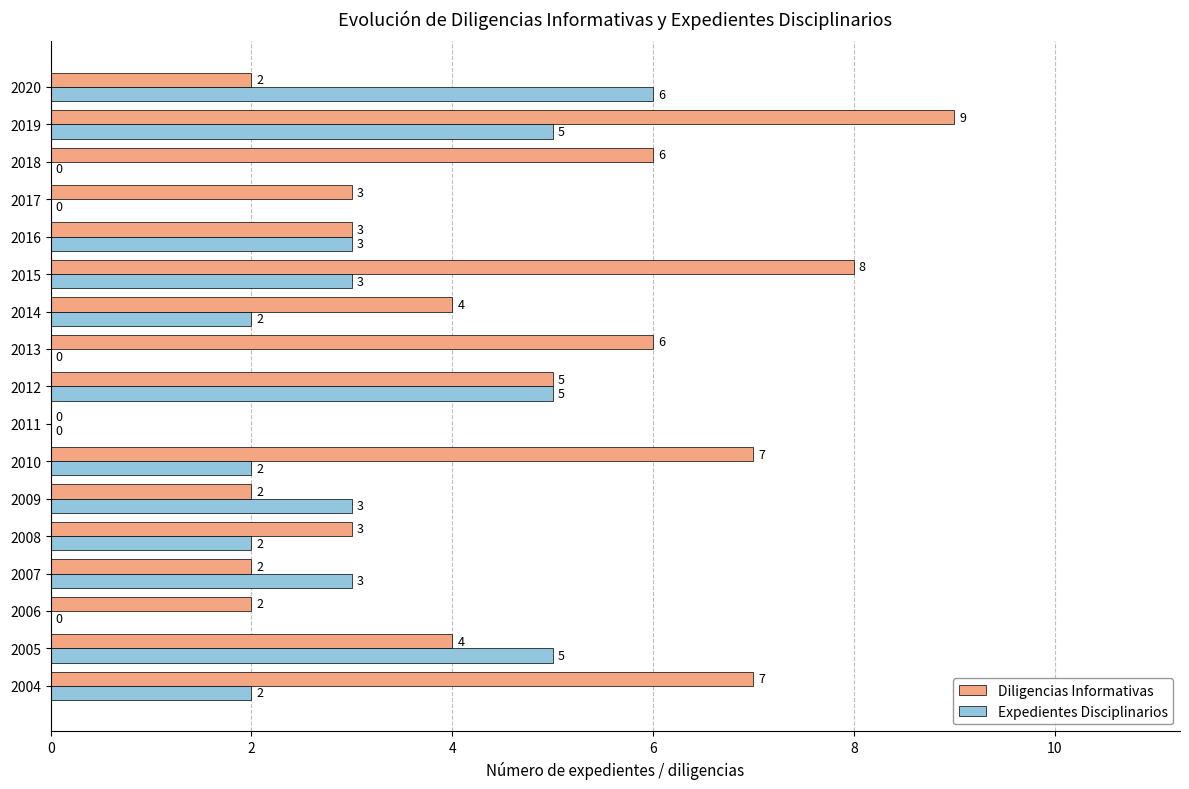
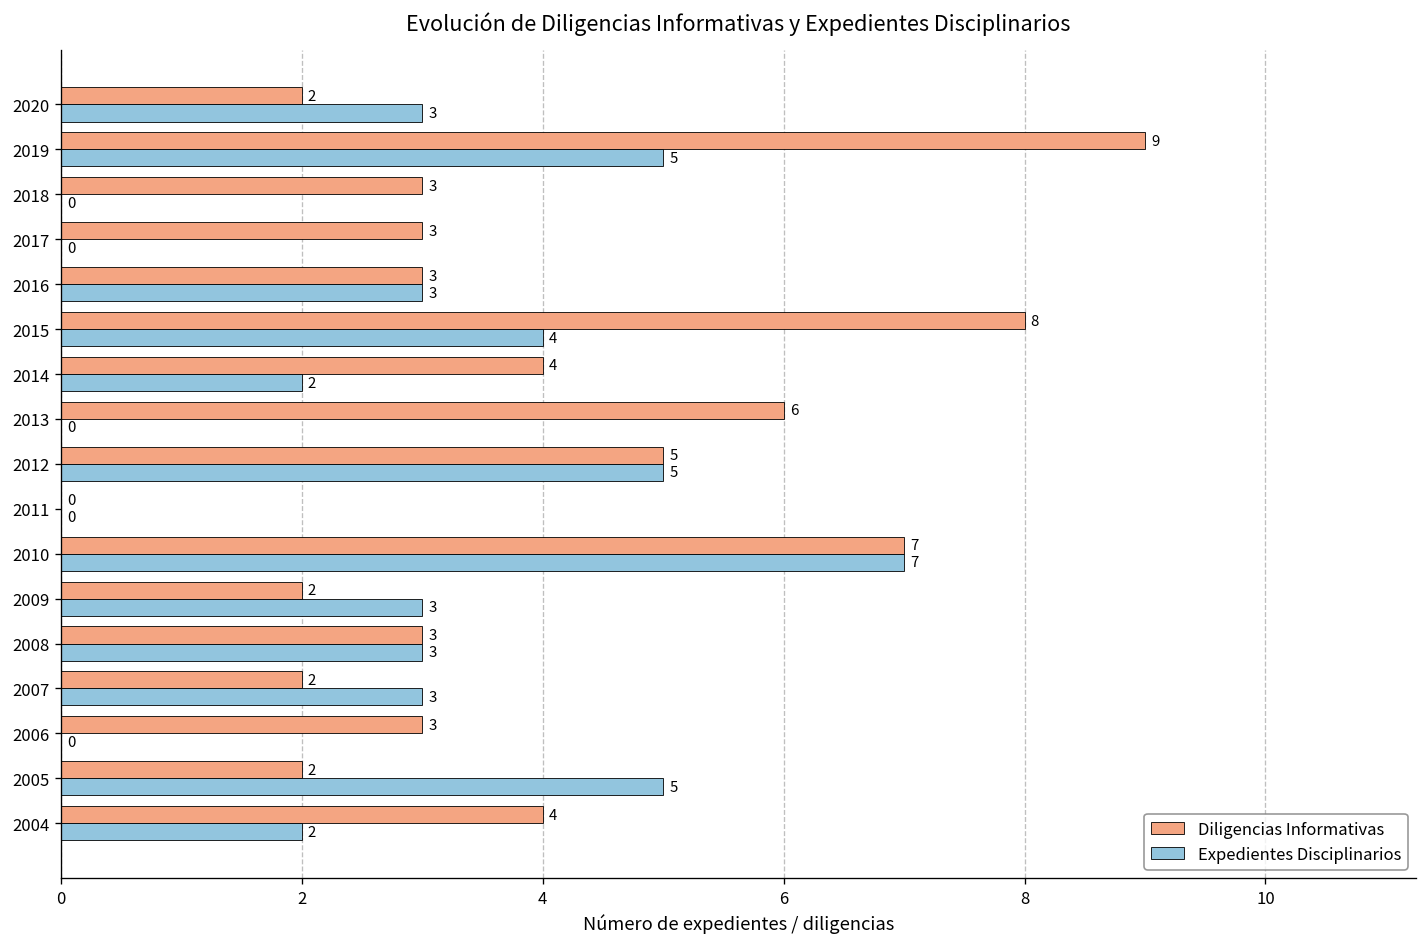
Expedientes Disciplinarios, 2020: 6 -> 3
Diligencias Informativas, 2018: 6 -> 3
Expedientes Disciplinarios, 2015: 3 -> 4
Expedientes Disciplinarios, 2010: 2 -> 7
Expedientes Disciplinarios, 2008: 2 -> 3
Diligencias Informativas, 2006: 2 -> 3
Diligencias Informativas, 2005: 4 -> 2
Diligencias Informativas, 2004: 7 -> 4
